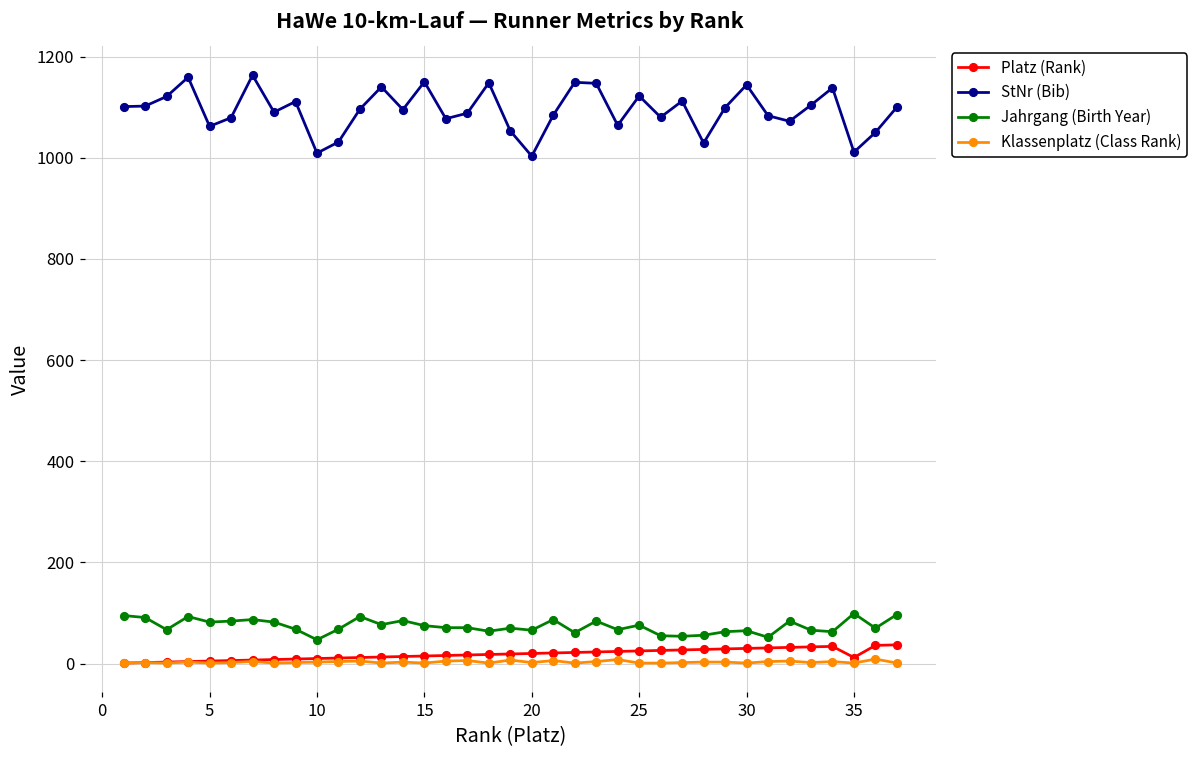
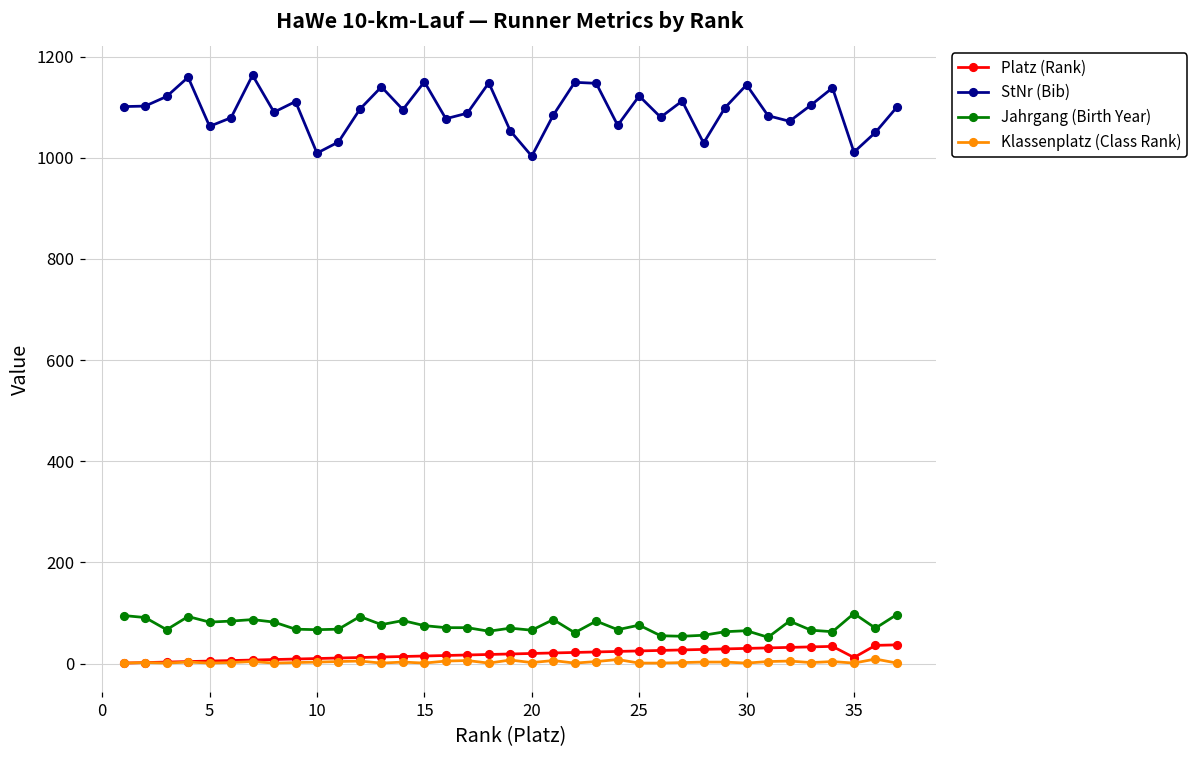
Jahrgang (Birth Year), 10: 50 -> 70
